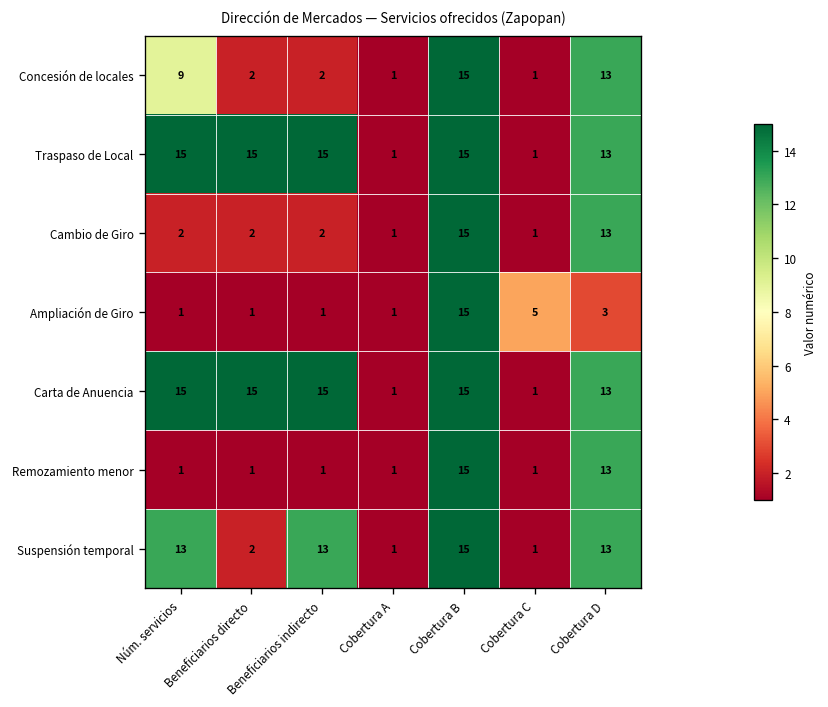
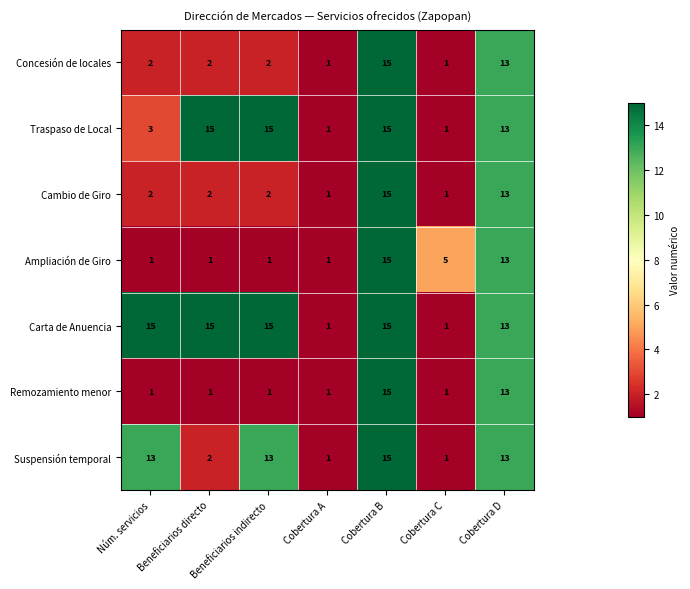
Concesión de locales, Núm. servicios: 9 -> 2
Traspaso de Local, Núm. servicios: 15 -> 3
Ampliación de Giro, Cobertura D: 3 -> 13
